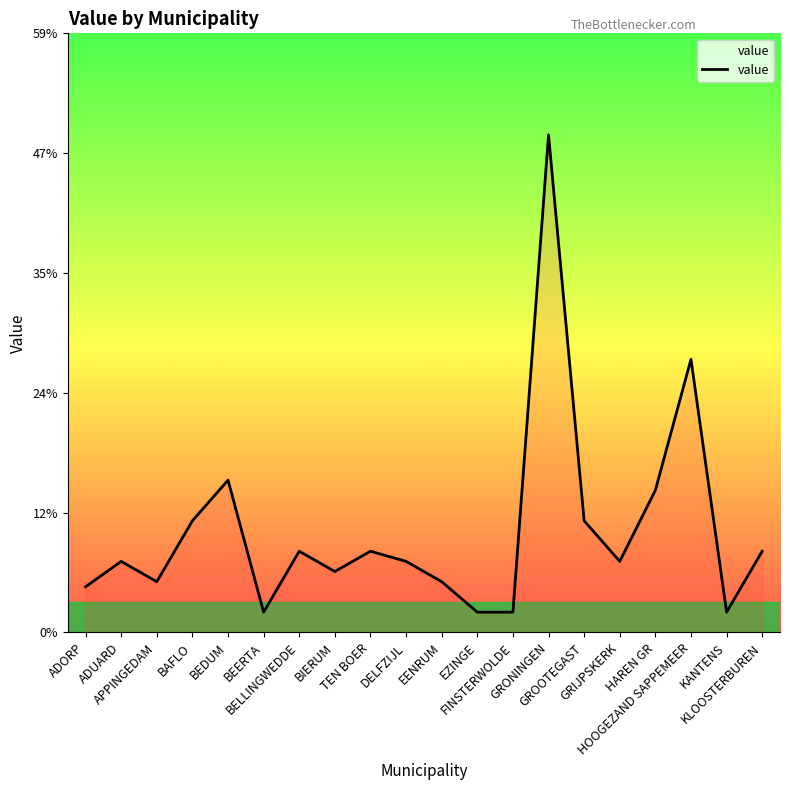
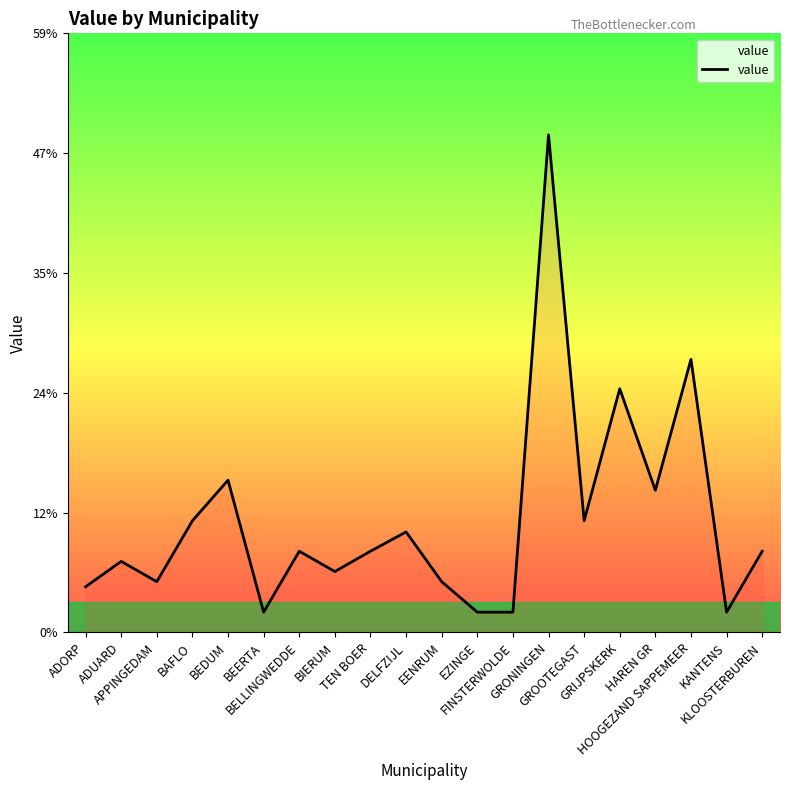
DELFZIJL: 7.0% -> 9.9%
GRIJPSKERK: 7% -> 24%
